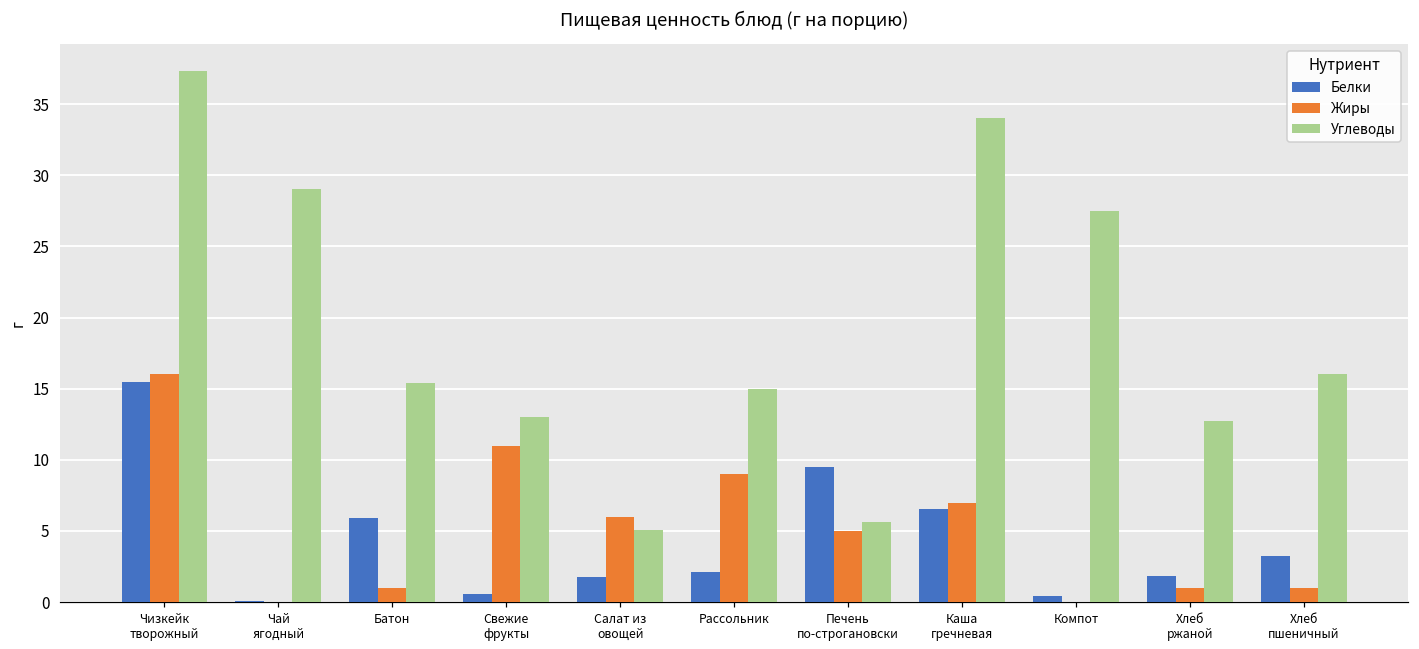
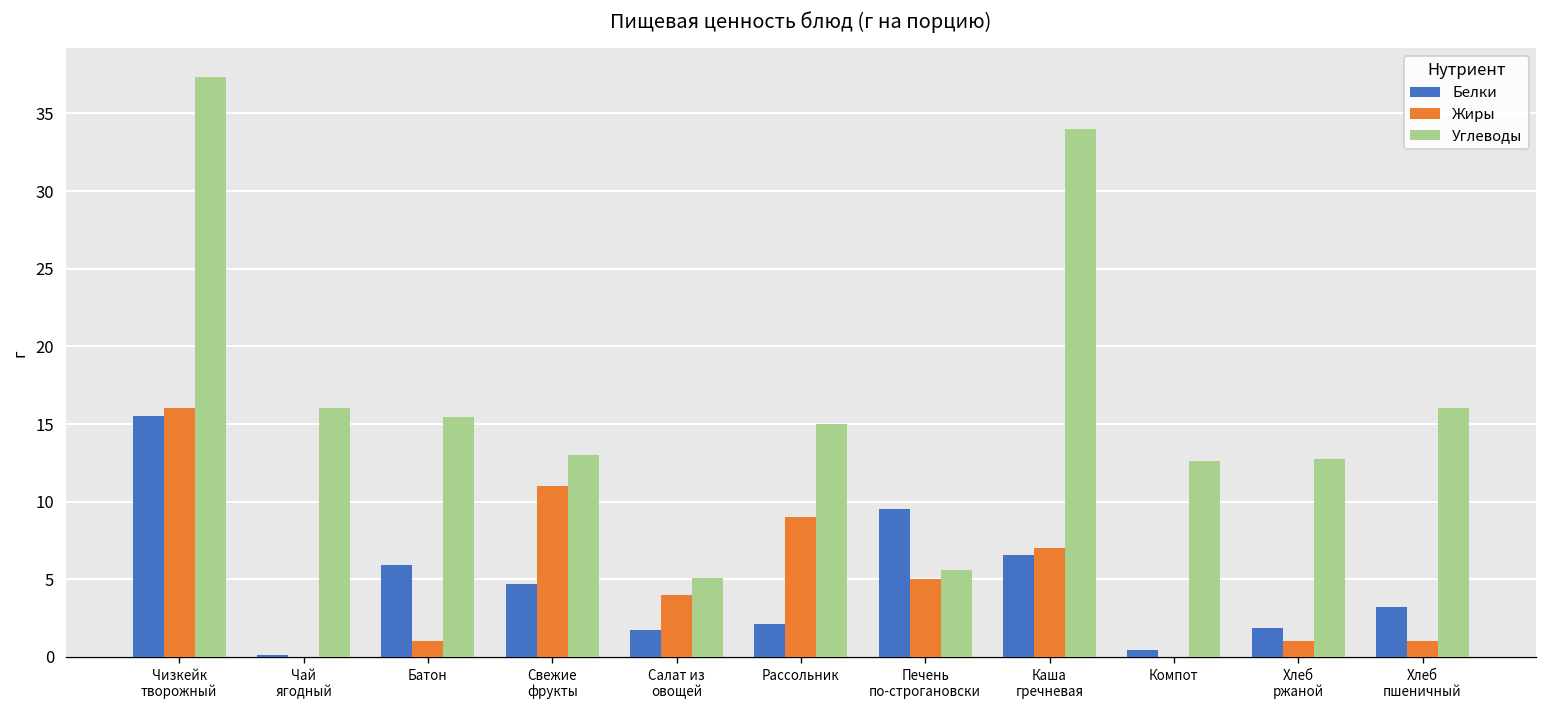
Углеводы, Чай ягодный: 29 -> 16
Белки, Свежие фрукты: 0.6 -> 4.7
Жиры, Салат из овощей: 6 -> 4
Углеводы, Компот: 27.5 -> 12.6
